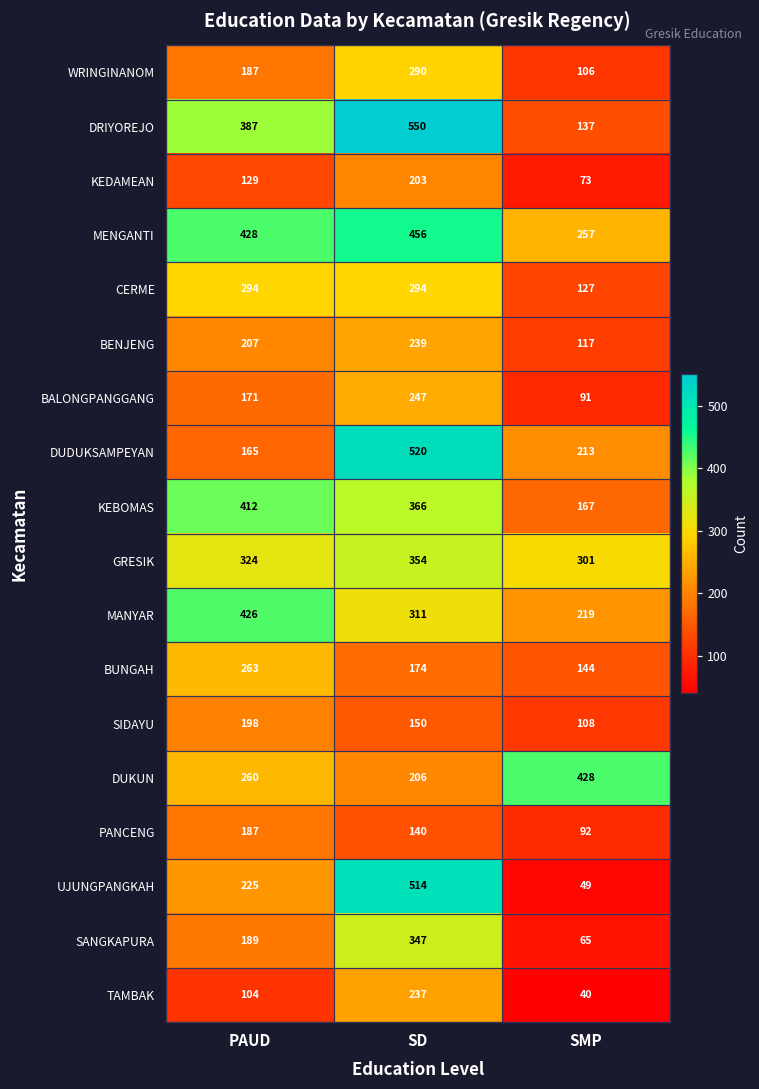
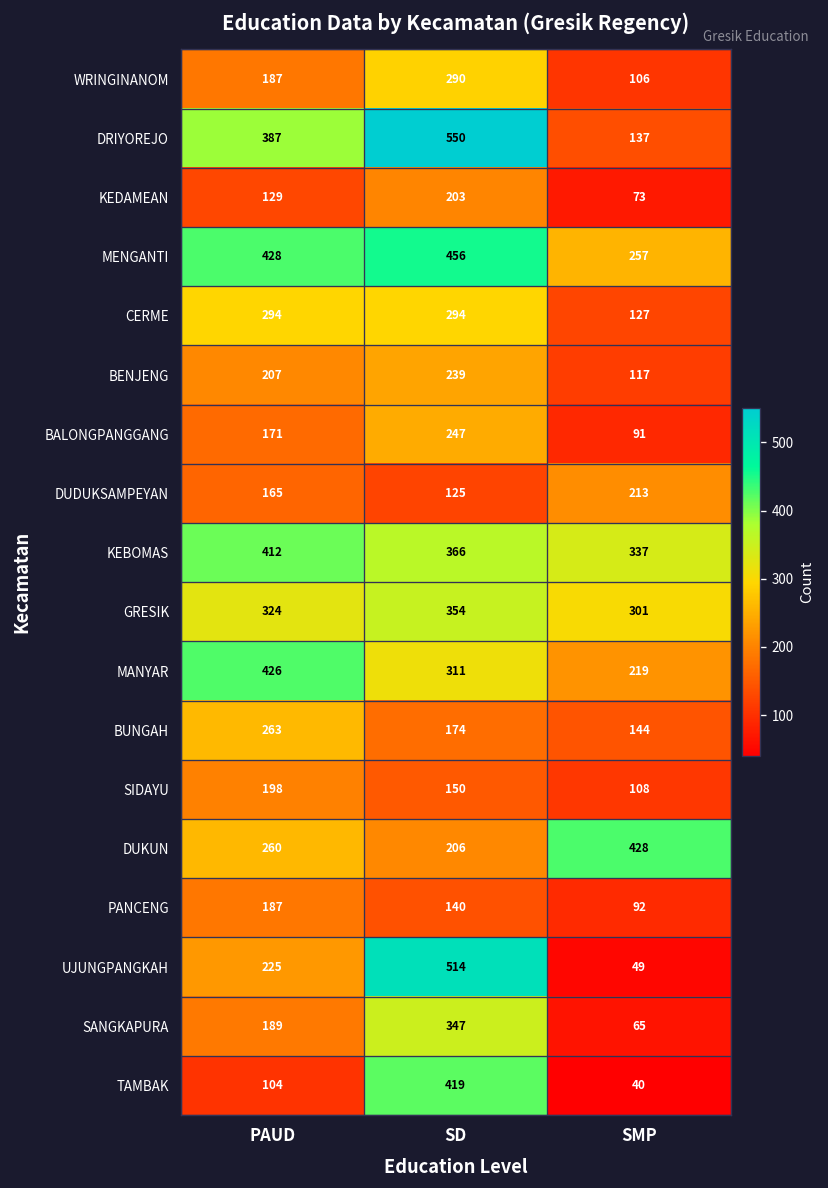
DUDUKSAMPEYAN, SD: 520 -> 125
KEBOMAS, SMP: 167 -> 337
TAMBAK, SD: 237 -> 419
